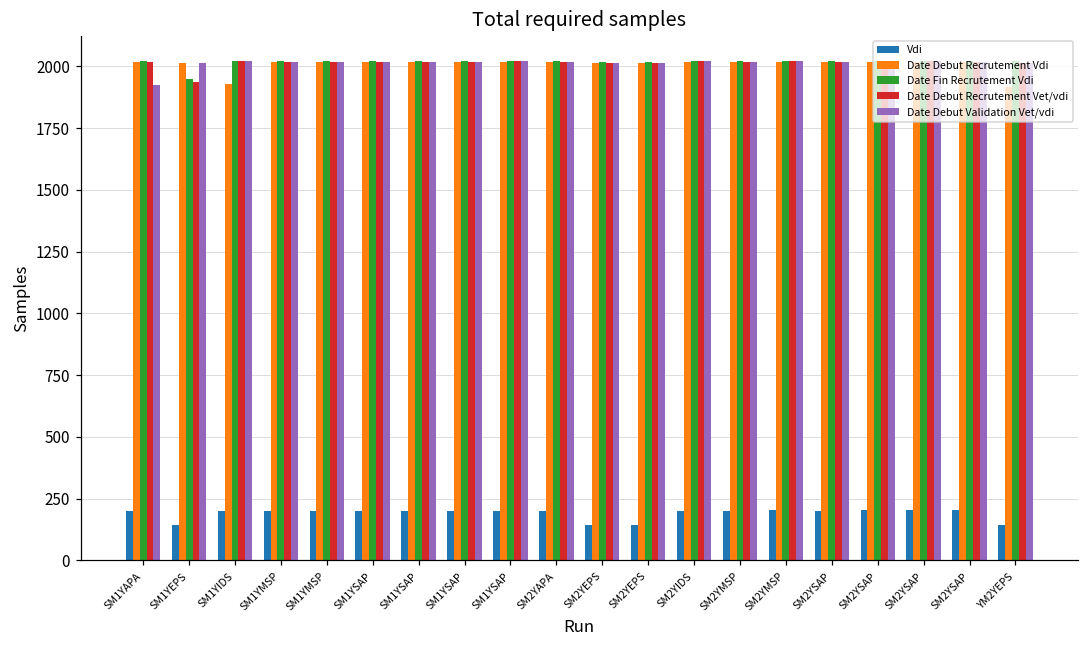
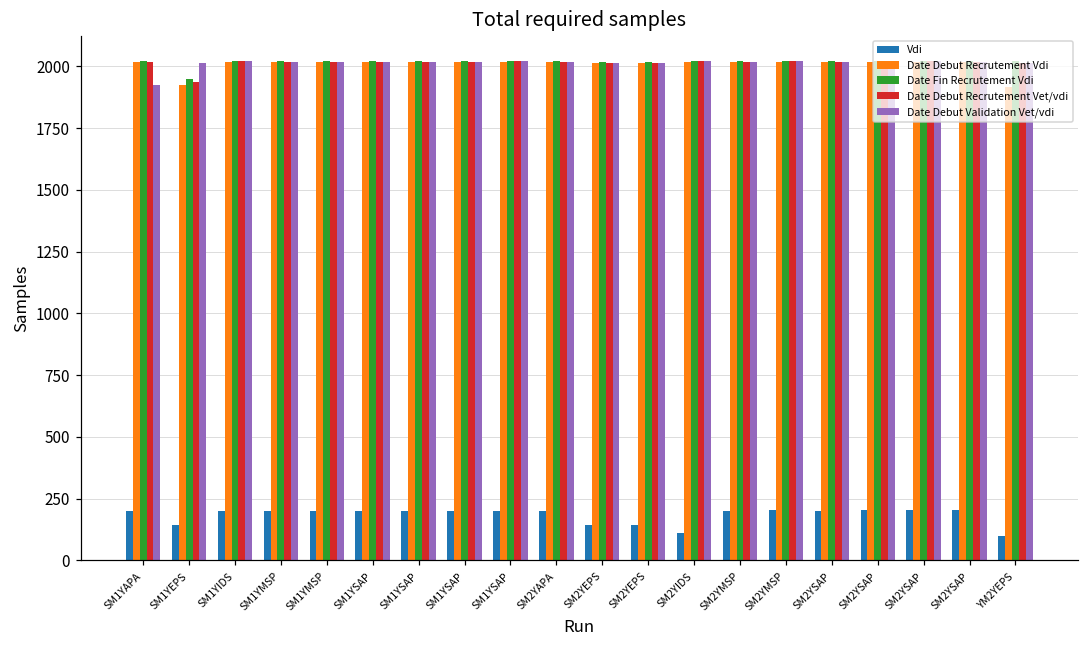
Date Debut Recrutement Vdi, SM1YEPS: 2010 -> 1930
Date Debut Recrutement Vdi, SM1YIDS: 1930 -> 2020
Vdi, SM2YIDS: 200 -> 110
Vdi, YM2YEPS: 140 -> 100
